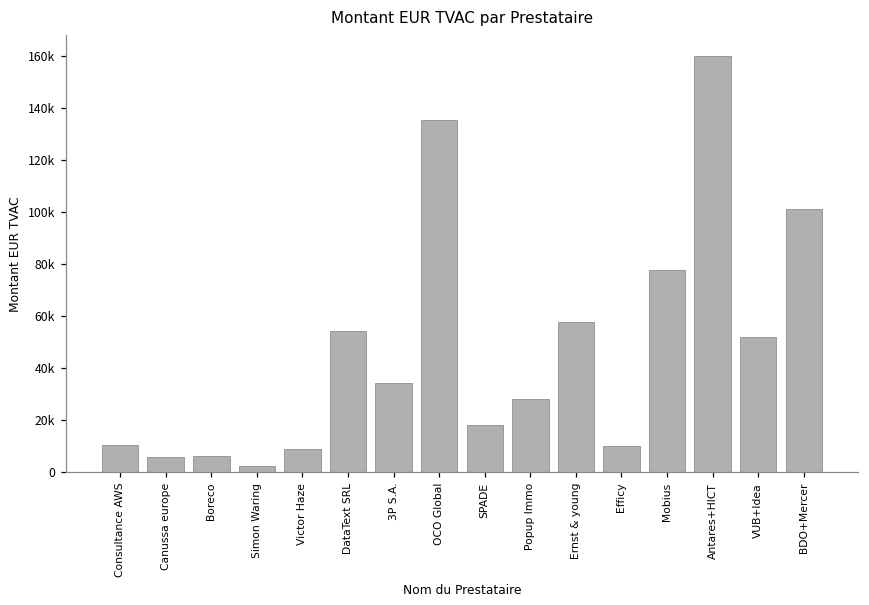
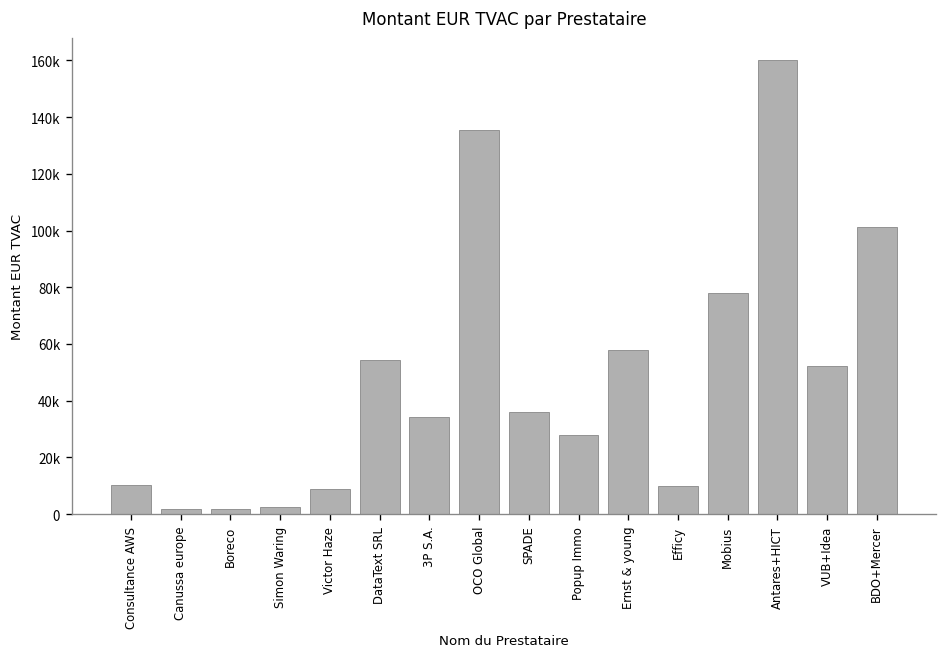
Canussa europe: 6000 -> 2000
Boreco: 6000 -> 2000
SPADE: 18000 -> 36000
